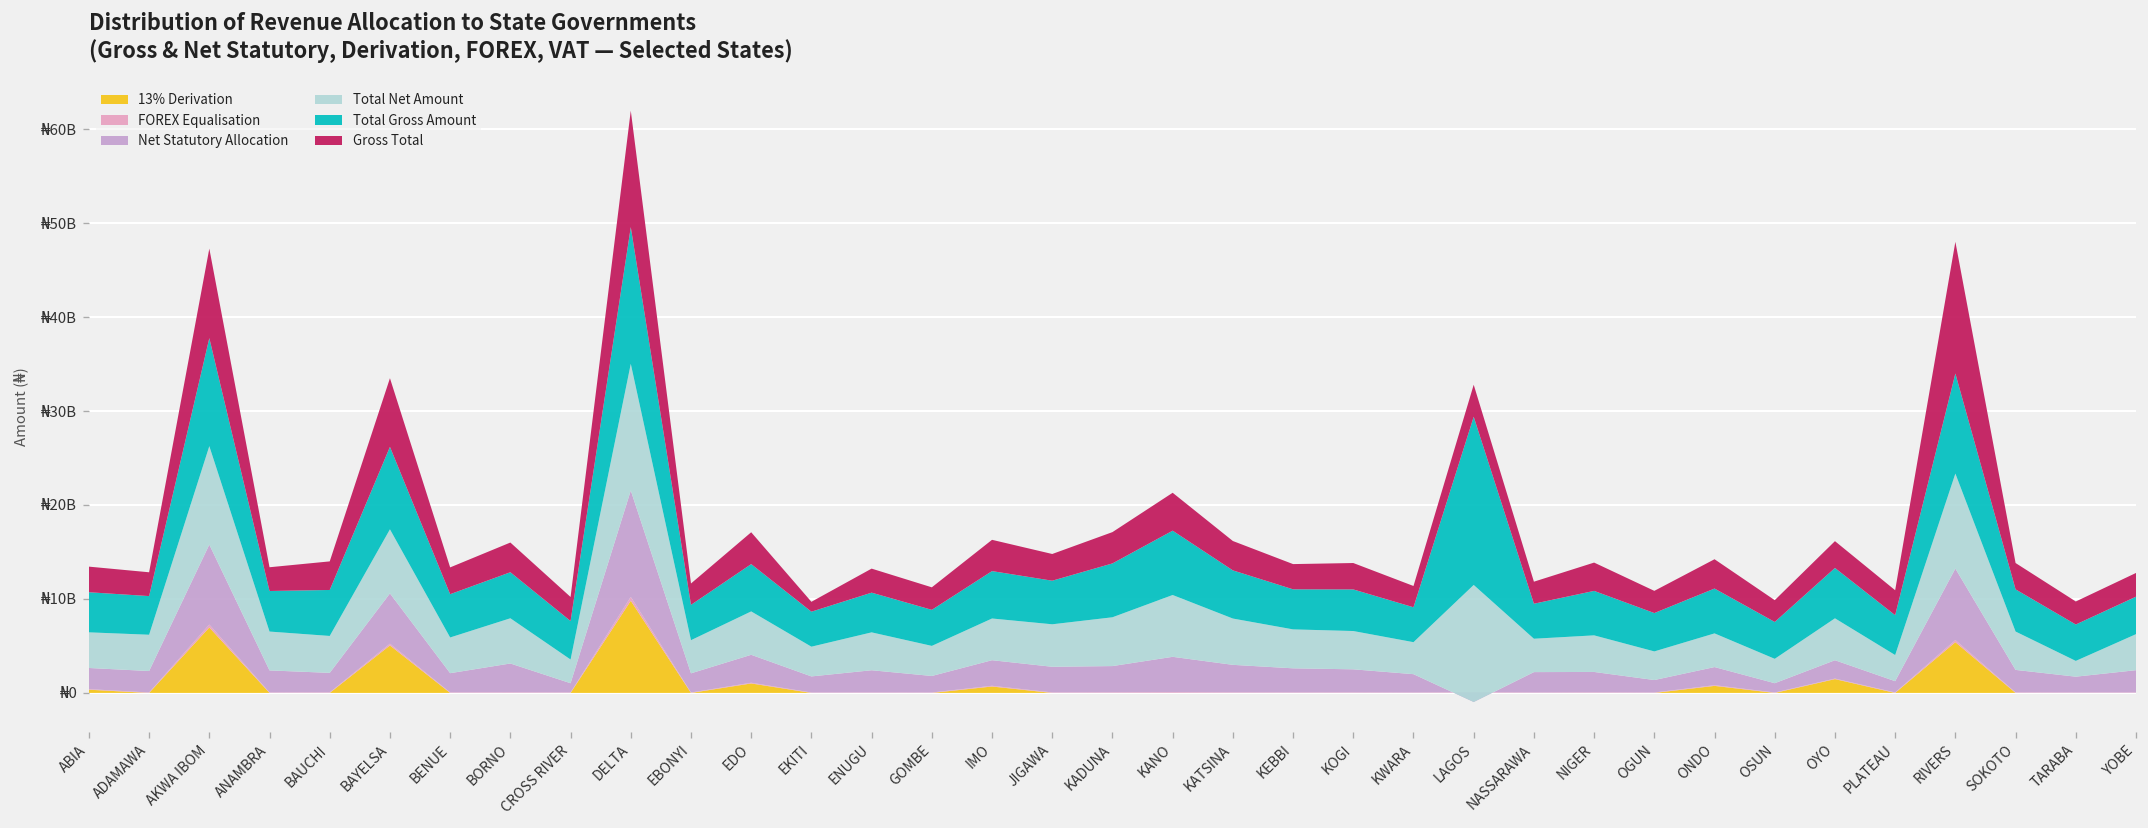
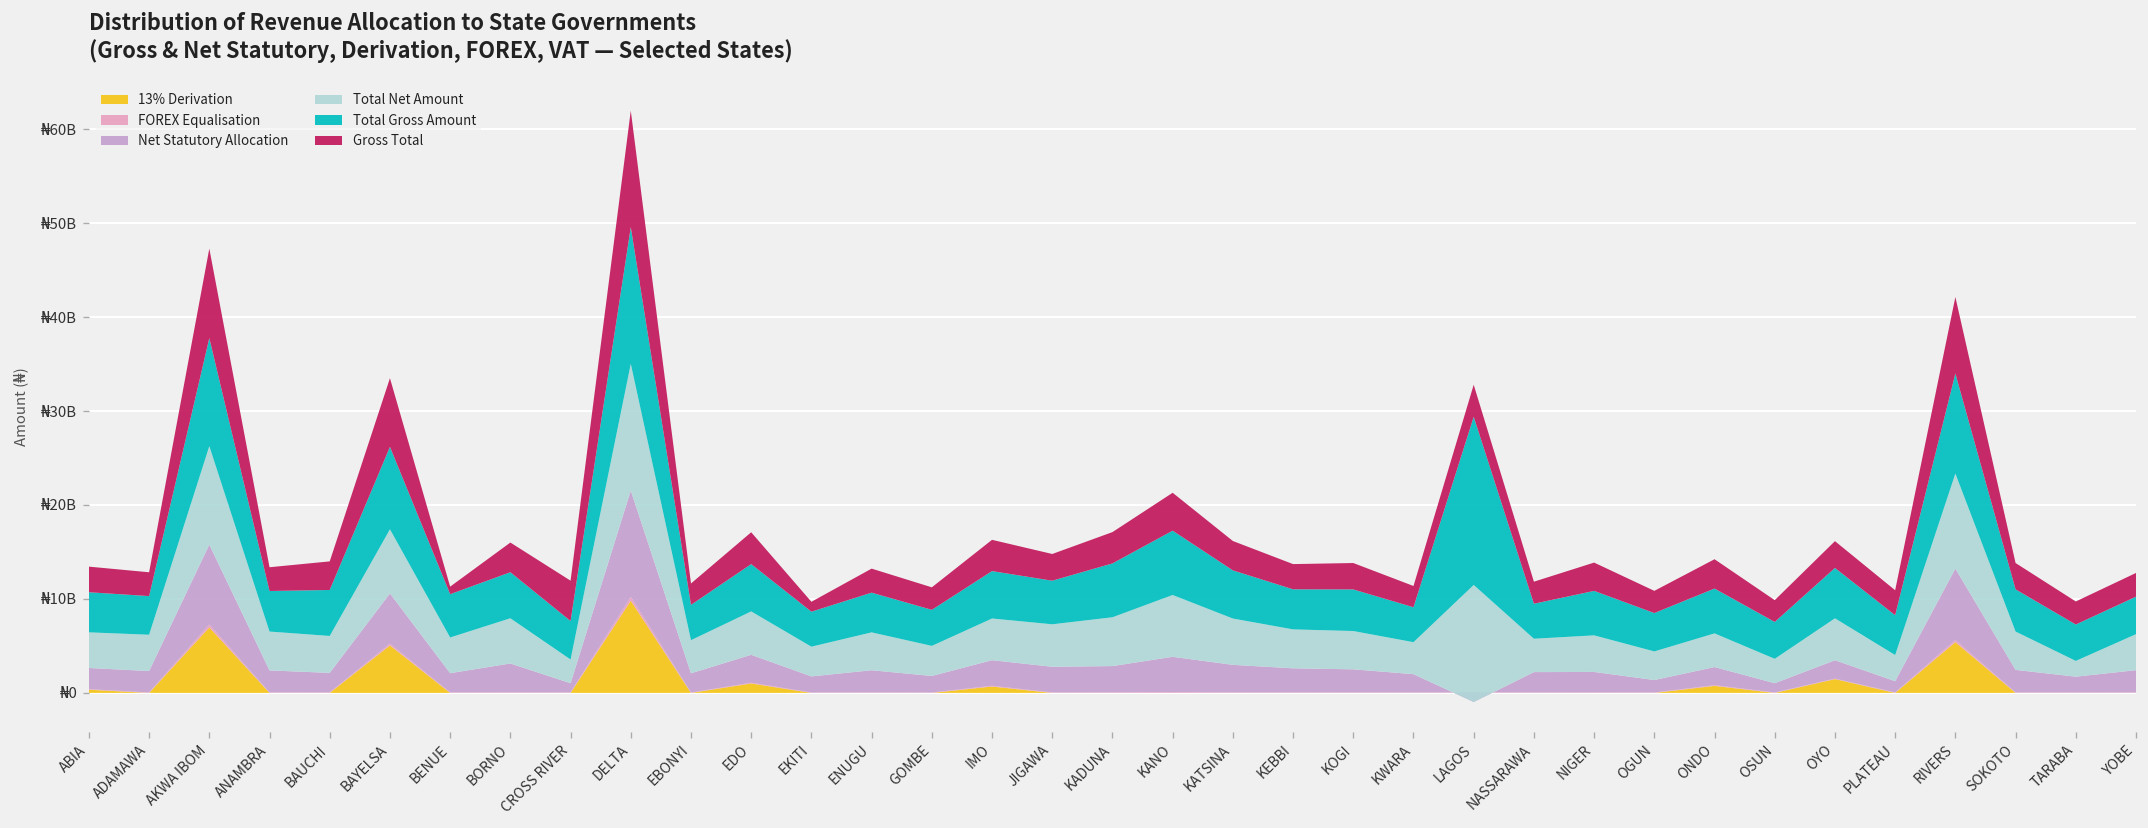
Gross Total, BENUE: ₦3000000000 -> ₦1000000000
Gross Total, CROSS RIVER: ₦3000000000 -> ₦4000000000
Gross Total, RIVERS: ₦14000000000 -> ₦8000000000
